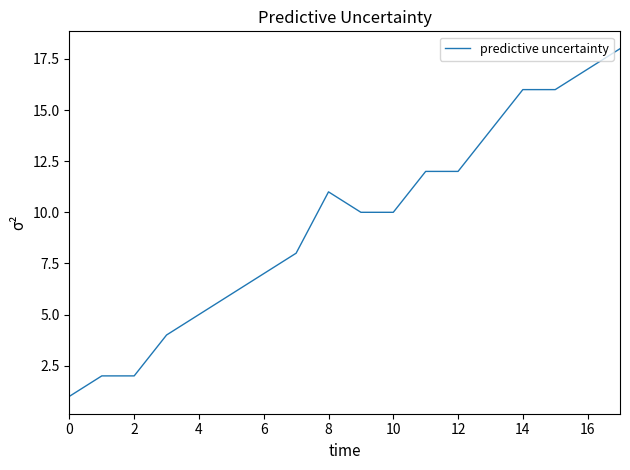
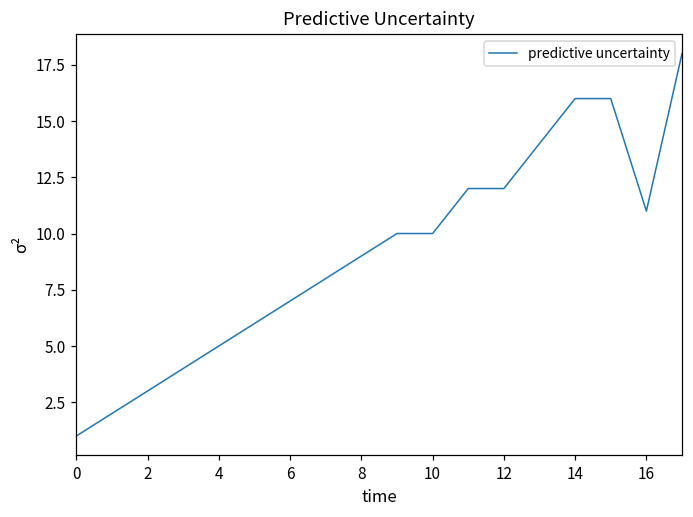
2: 2 -> 3
8: 11 -> 9
16: 17 -> 11
